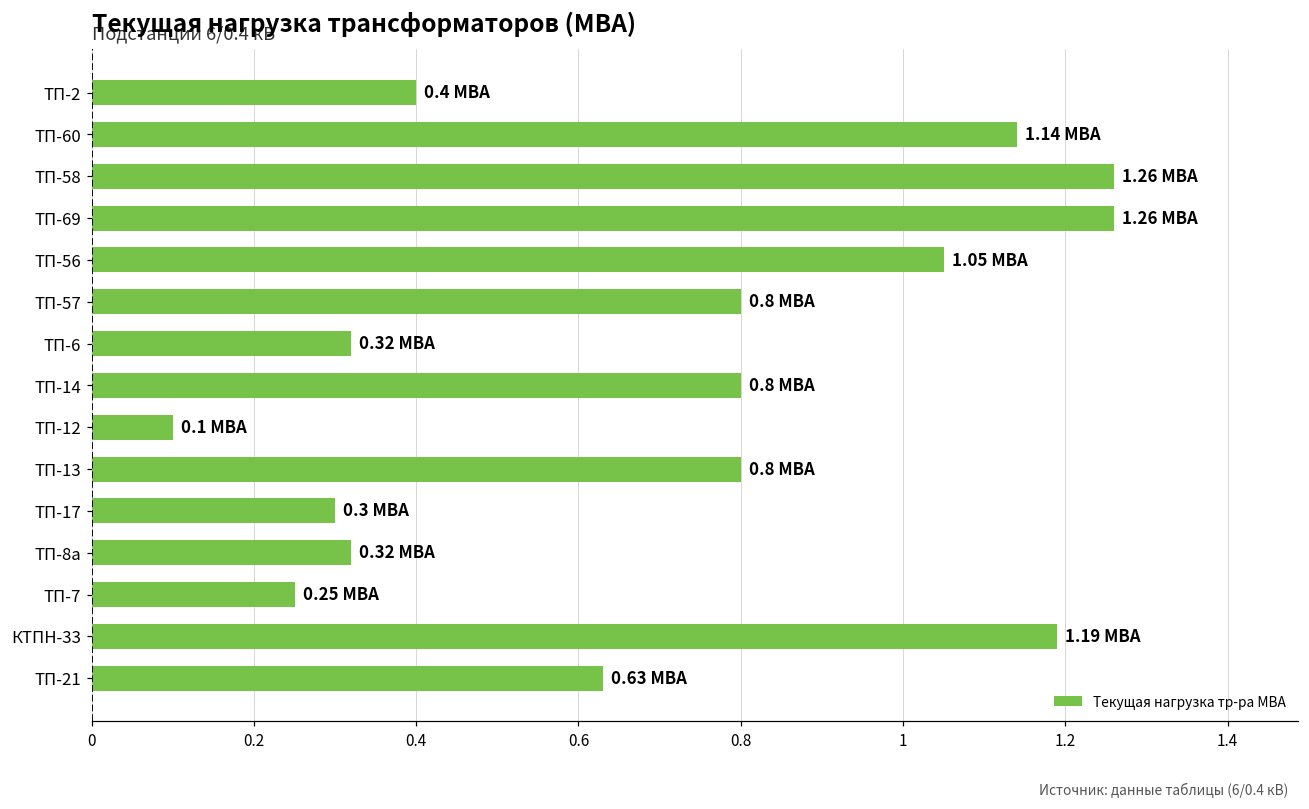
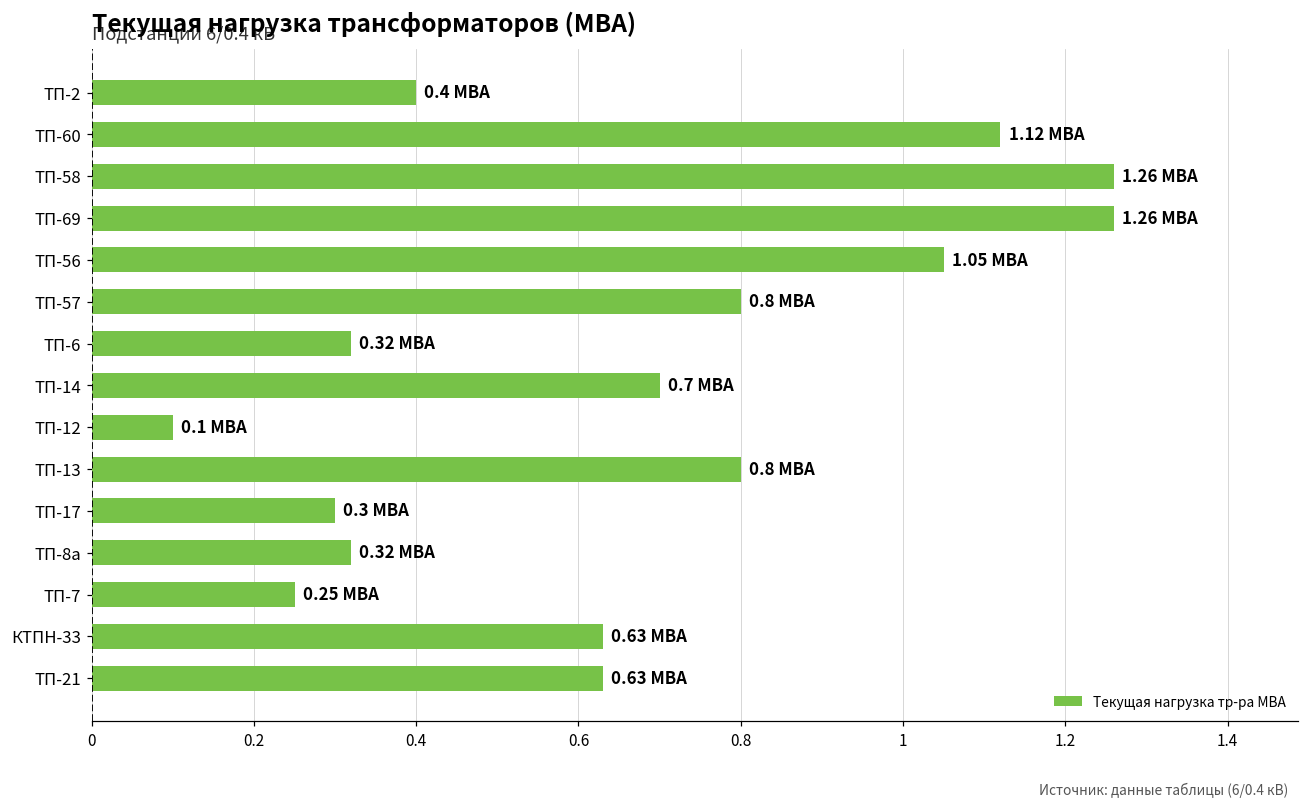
ТП-60: 1.14 -> 1.12
ТП-14: 0.8 -> 0.7
КТПН-33: 1.19 -> 0.63
